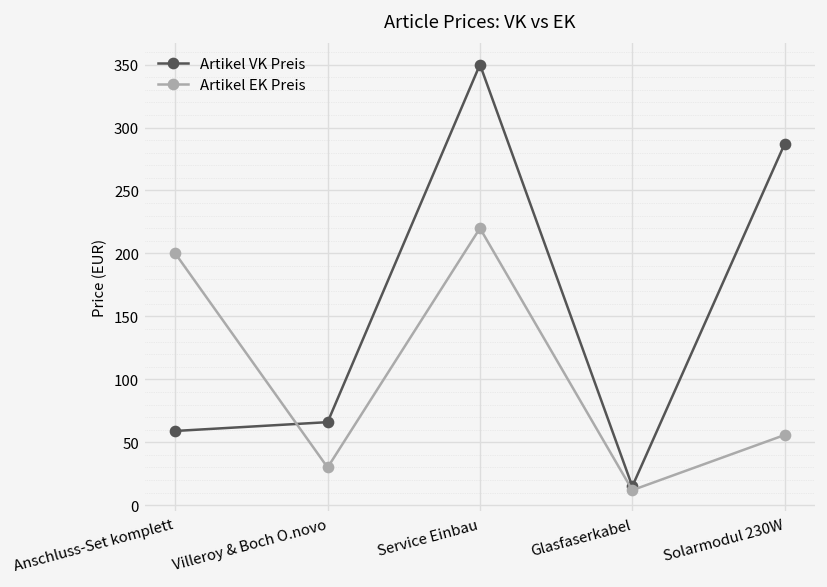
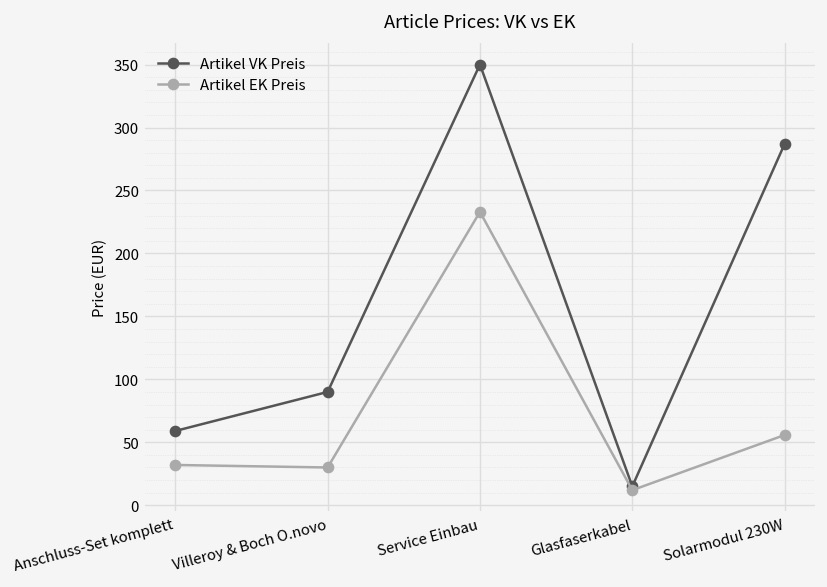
Artikel EK Preis, Anschluss-Set komplett: 200 -> 32
Artikel VK Preis, Villeroy & Boch O.novo: 66 -> 90
Artikel EK Preis, Service Einbau: 220 -> 233
